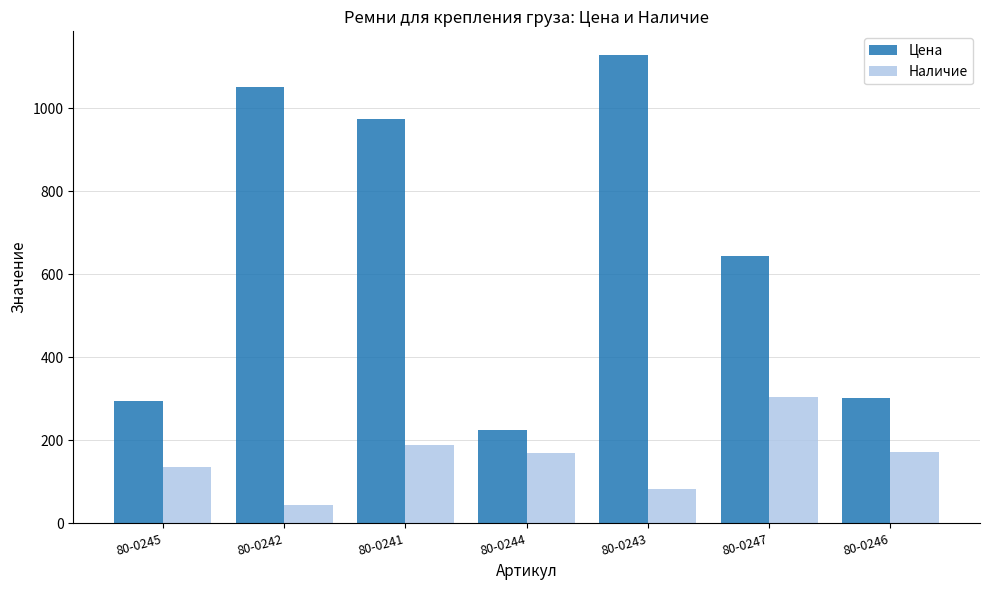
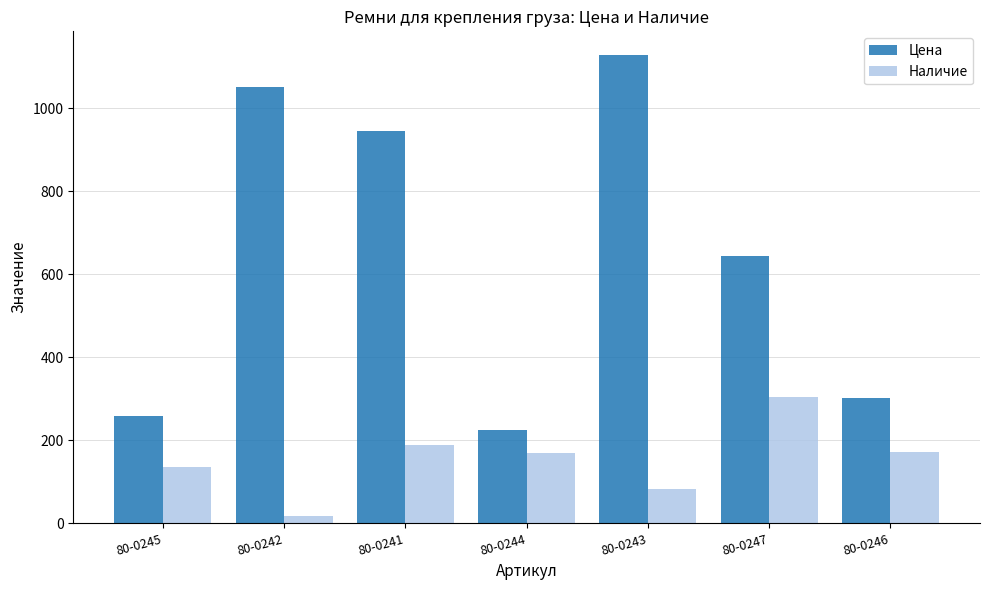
Цена, 80-0245: 300 -> 260
Наличие, 80-0242: 40 -> 20
Цена, 80-0241: 970 -> 950
